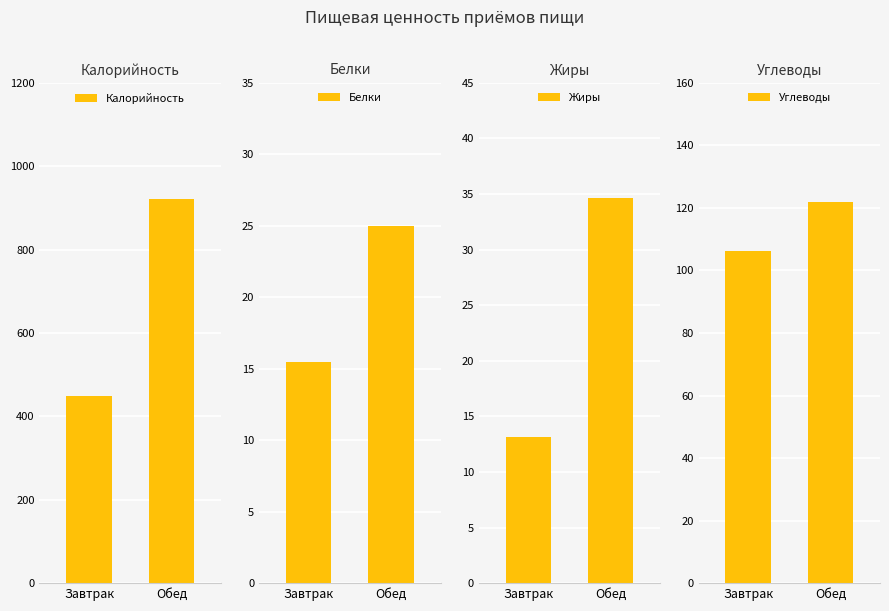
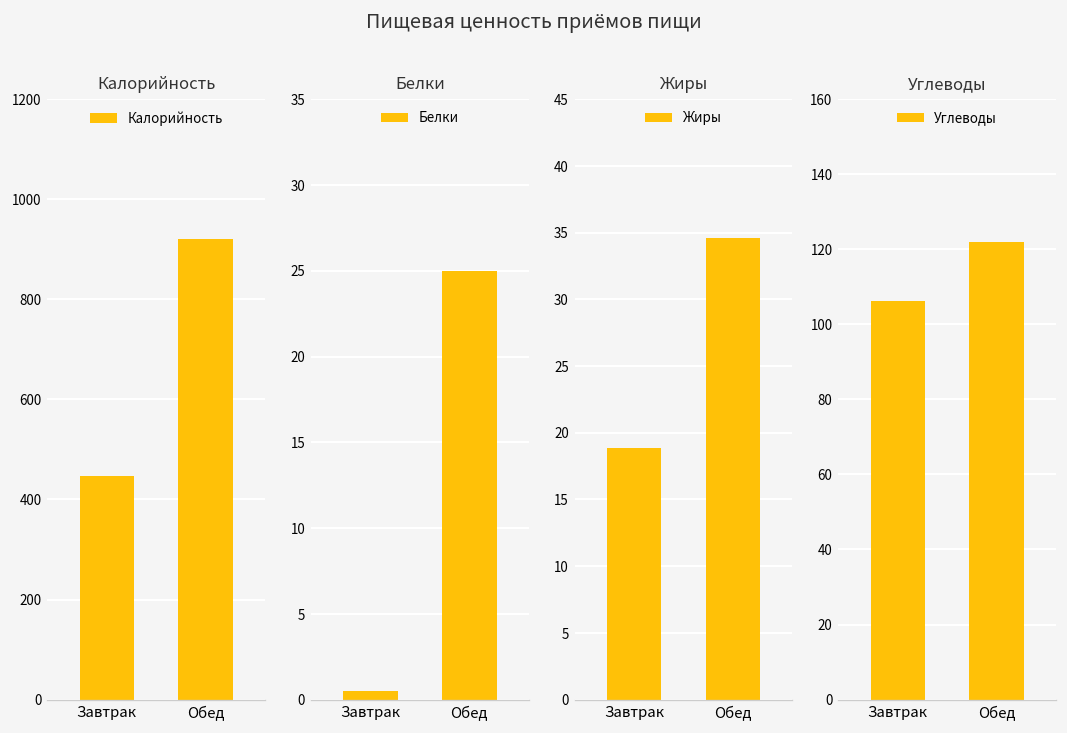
Белки, Завтрак: 15.5 -> 0.5
Жиры, Завтрак: 13.1 -> 18.9
